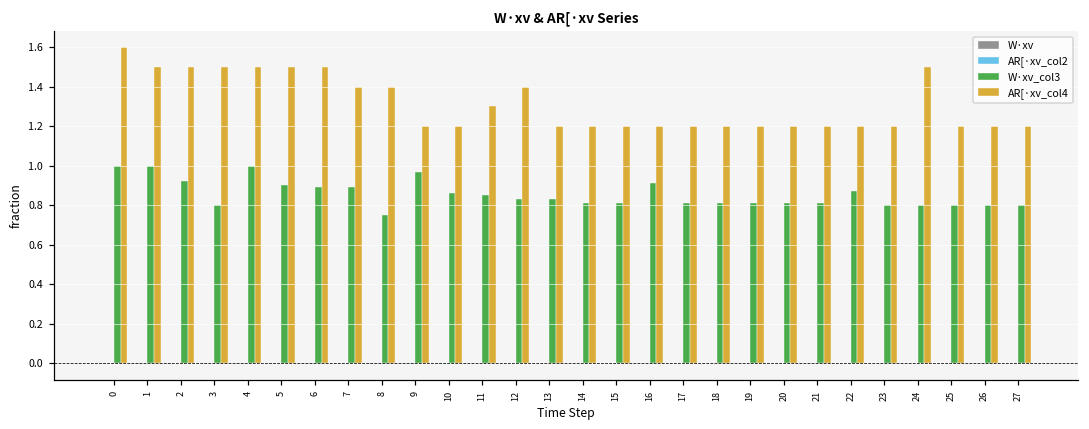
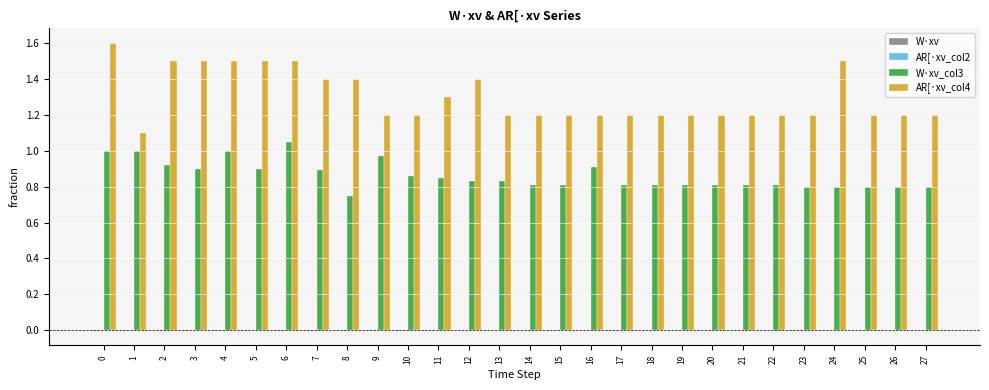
AR[·xv_col4, 1: 1.5 -> 1.1
W·xv_col3, 3: 0.8 -> 0.9
W·xv_col3, 6: 0.89 -> 1.05
W·xv_col3, 22: 0.87 -> 0.81
